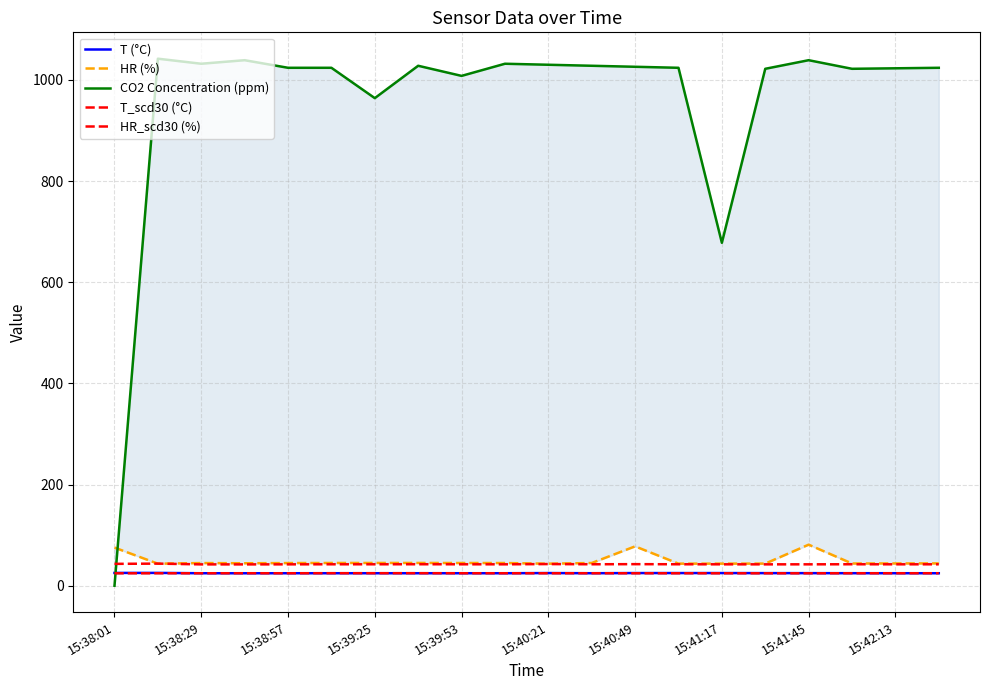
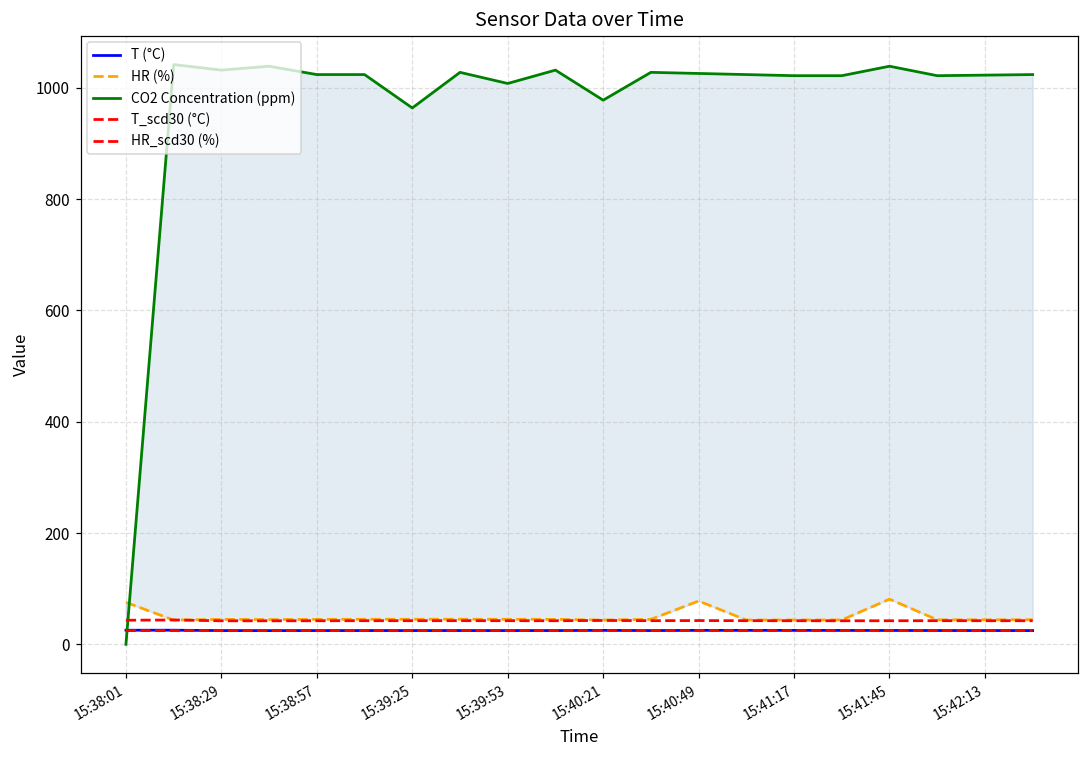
CO2 Concentration (ppm), 15:40:21: 1030 -> 980
CO2 Concentration (ppm), 15:41:17: 680 -> 1020
